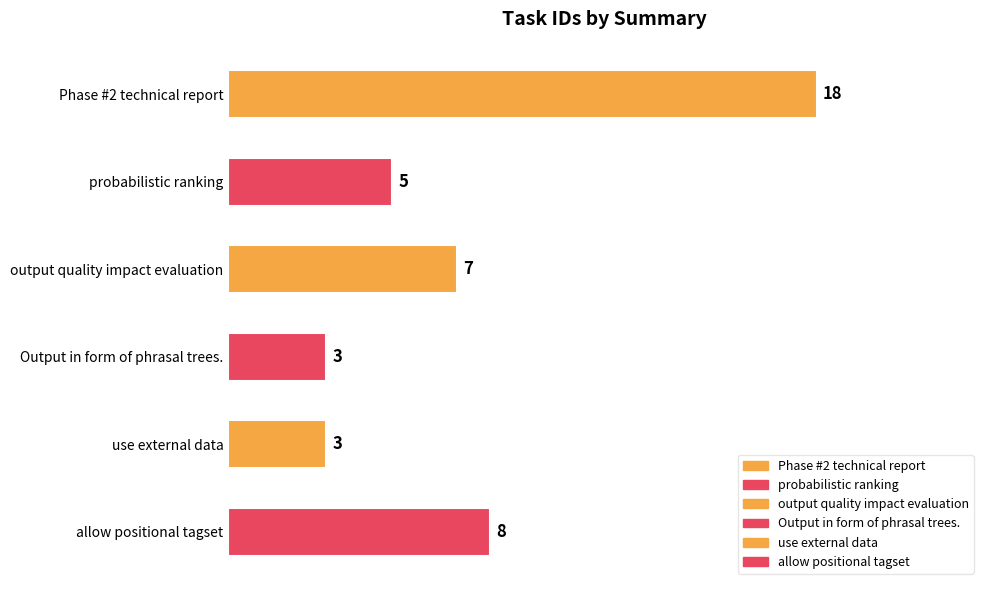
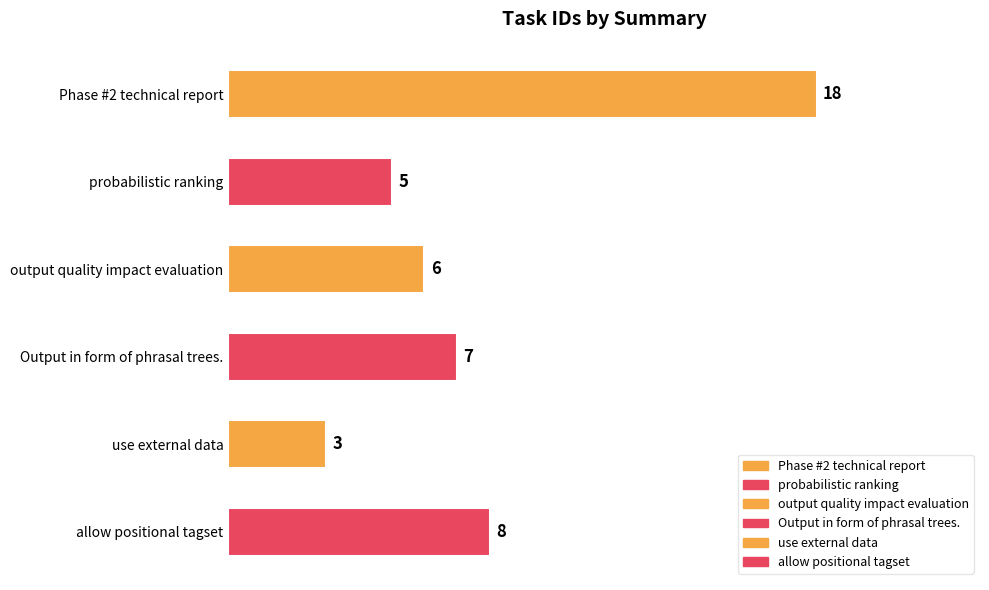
output quality impact evaluation: 7 -> 6
Output in form of phrasal trees.: 3 -> 7
